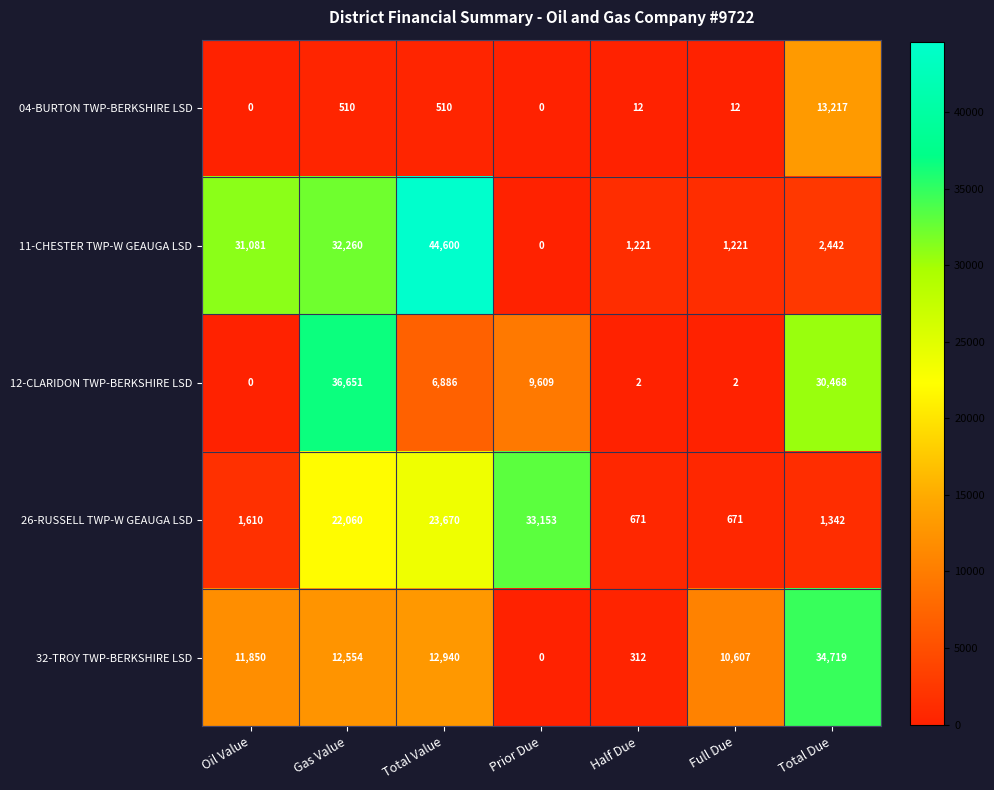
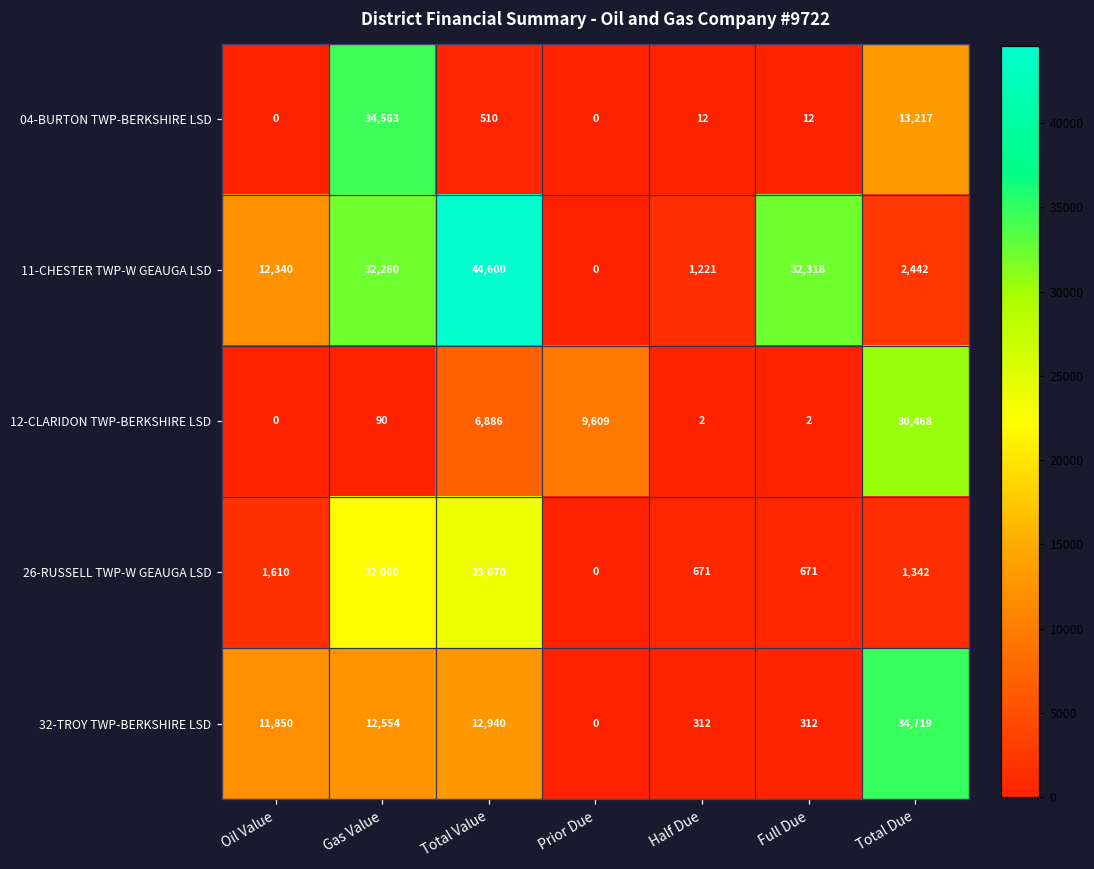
04-BURTON TWP-BERKSHIRE LSD, Gas Value: 510 -> 34,563
11-CHESTER TWP-W GEAUGA LSD, Oil Value: 31,081 -> 12,340
11-CHESTER TWP-W GEAUGA LSD, Full Due: 1,221 -> 32,318
12-CLARIDON TWP-BERKSHIRE LSD, Gas Value: 36,651 -> 90
26-RUSSELL TWP-W GEAUGA LSD, Prior Due: 33,153 -> 0
32-TROY TWP-BERKSHIRE LSD, Full Due: 10,607 -> 312
